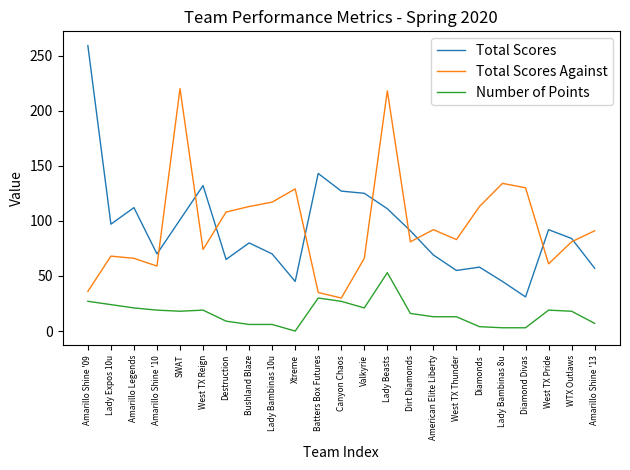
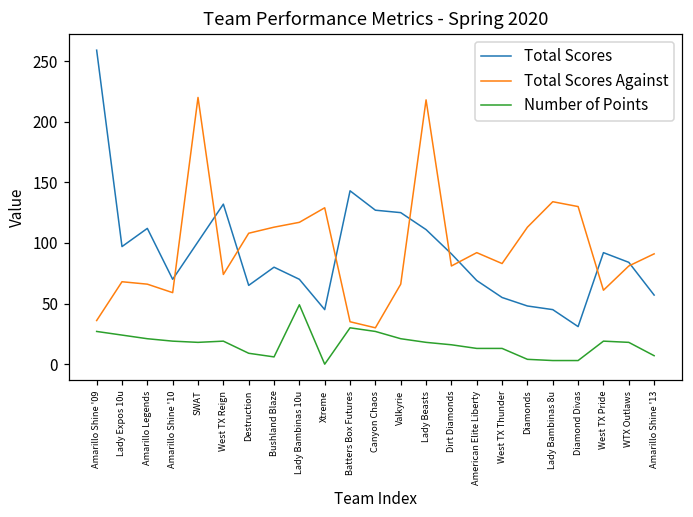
Number of Points, Lady Bambinas 10u: 6 -> 49
Number of Points, Lady Beasts: 53 -> 18
Total Scores, Diamonds: 58 -> 48
